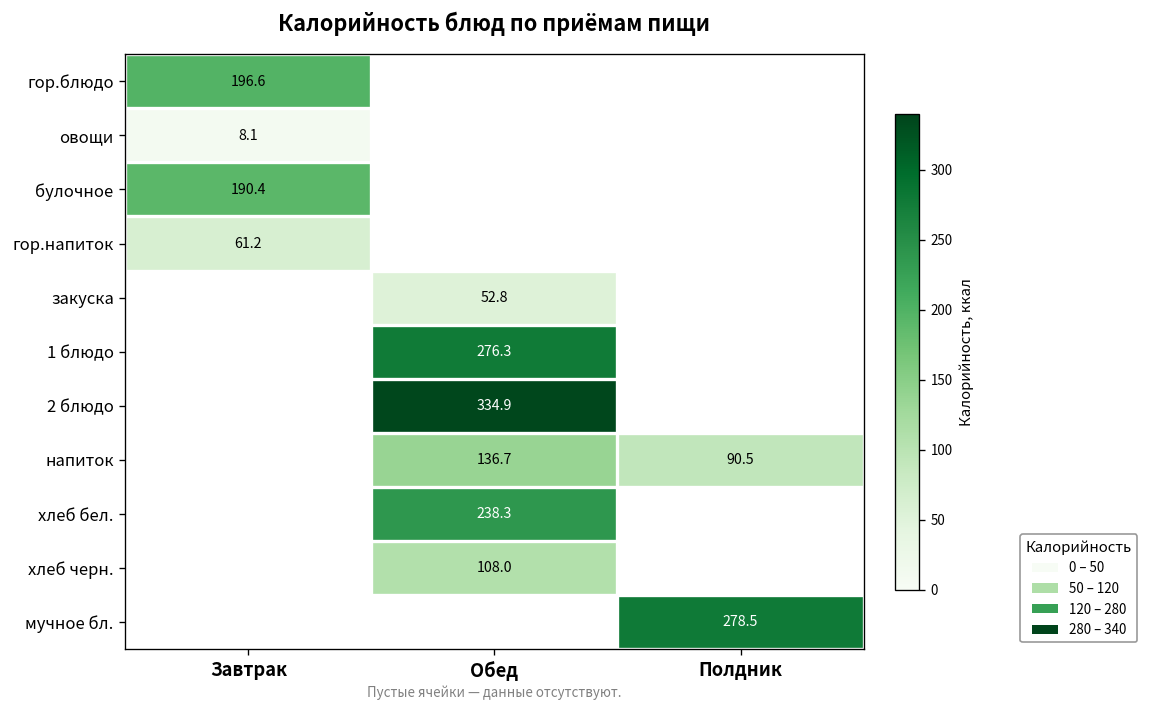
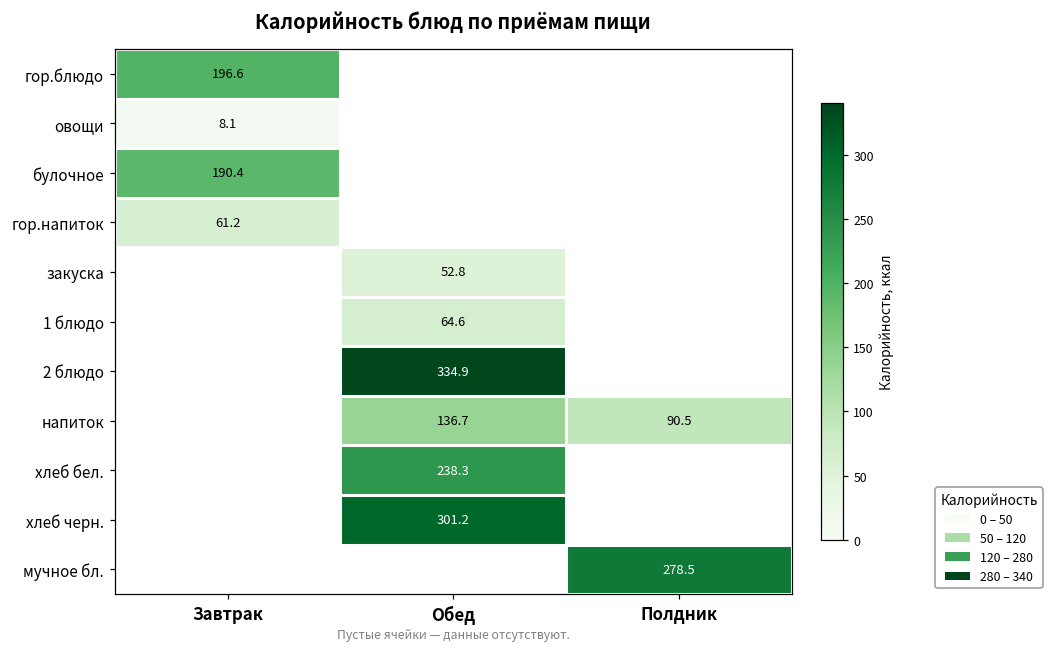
1 блюдо, Обед: 276.3 -> 64.6
хлеб черн., Обед: 108.0 -> 301.2
